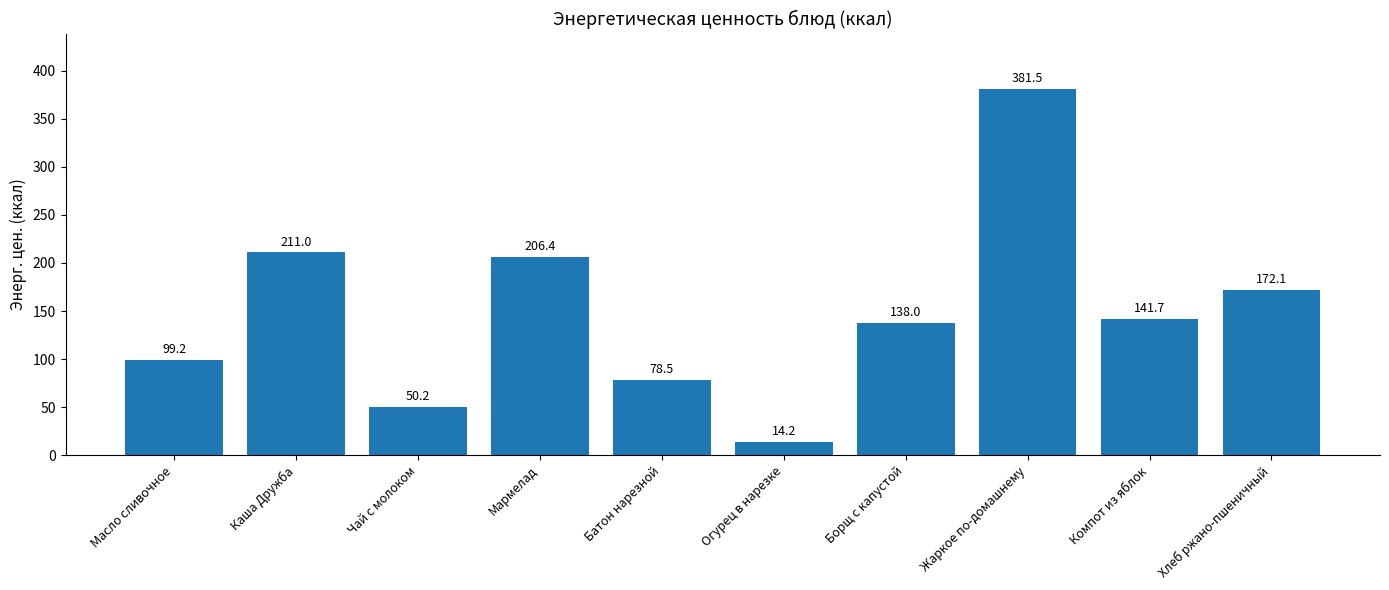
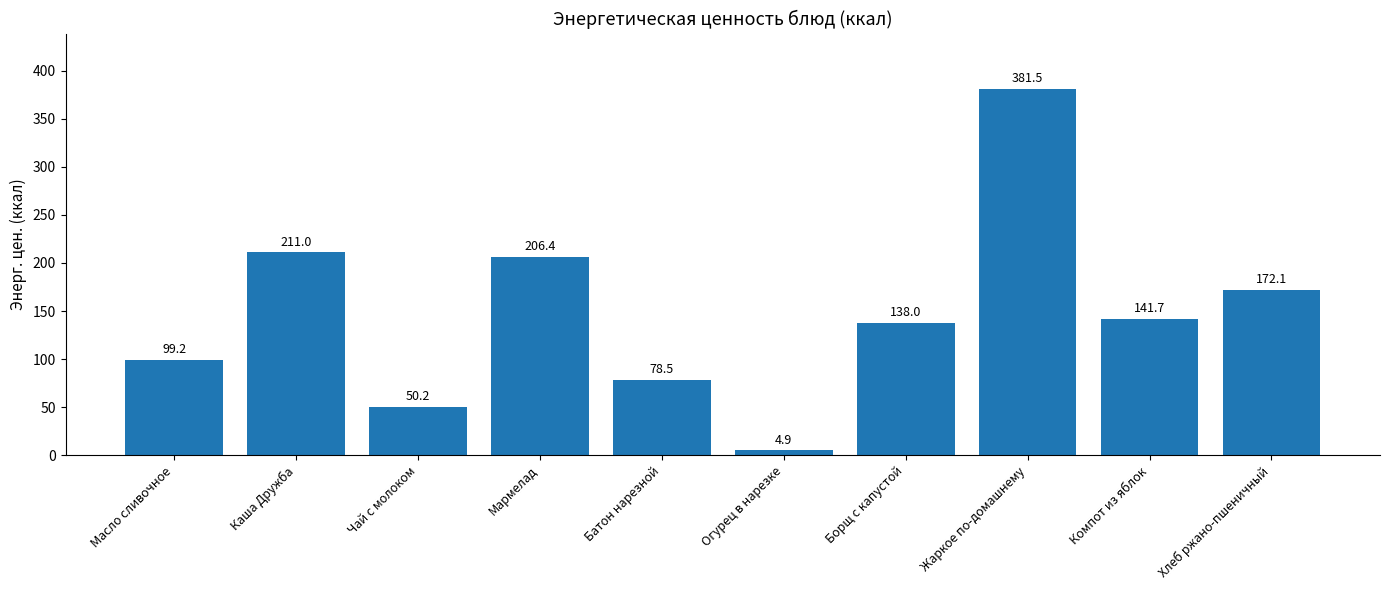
Огурец в нарезке: 14.2 -> 4.9
